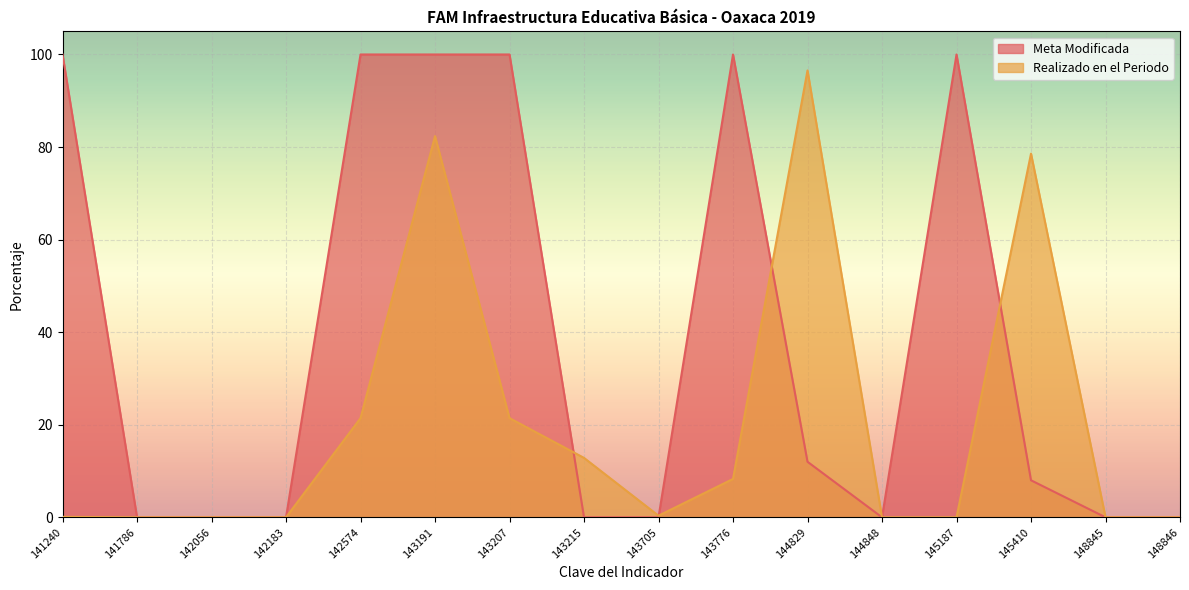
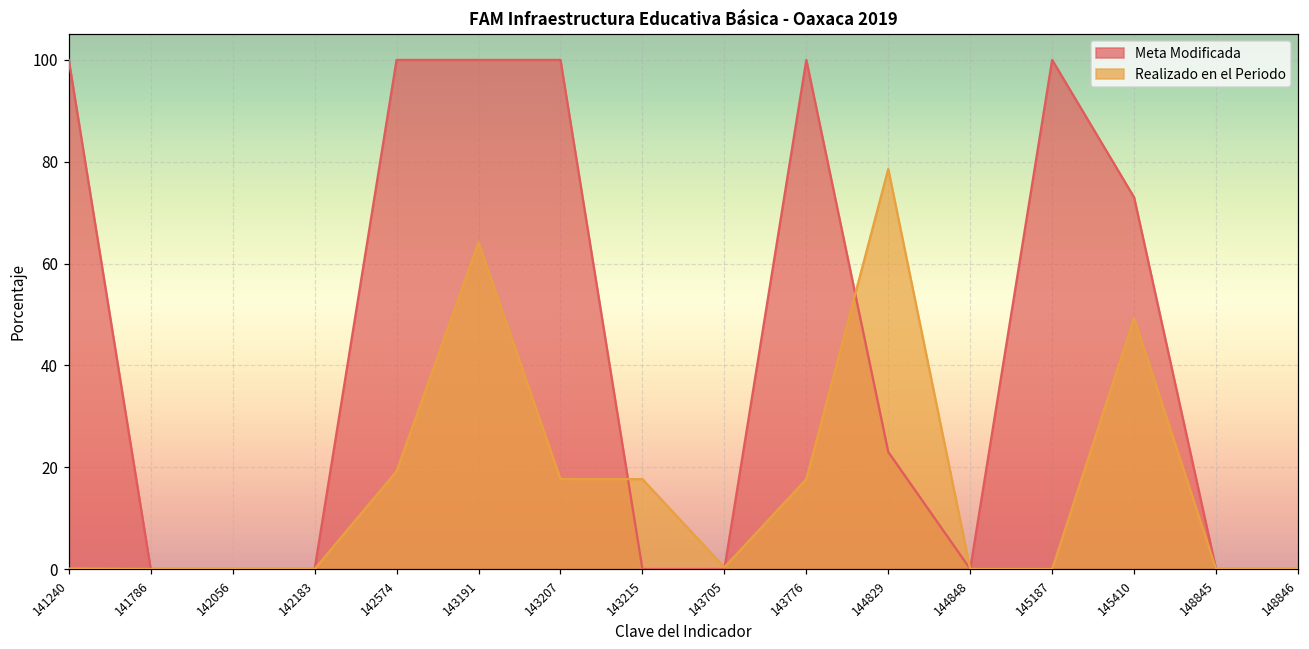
Realizado en el Periodo, 142574: 21 -> 19
Realizado en el Periodo, 143191: 82 -> 64
Realizado en el Periodo, 143207: 21 -> 18
Realizado en el Periodo, 143215: 13 -> 18
Realizado en el Periodo, 143776: 8 -> 18
Meta Modificada, 144829: 12 -> 23
Realizado en el Periodo, 144829: 97 -> 79
Meta Modificada, 145410: 8 -> 73
Realizado en el Periodo, 145410: 79 -> 49
